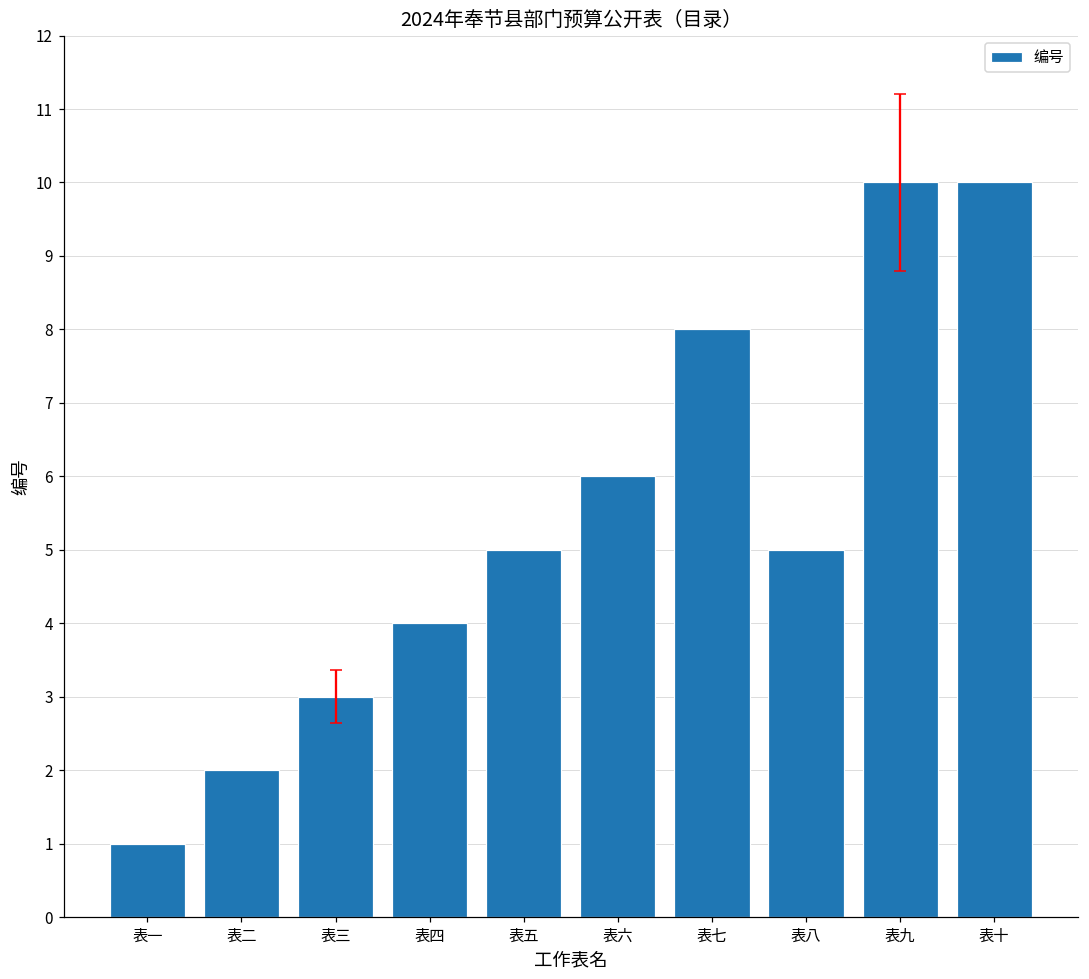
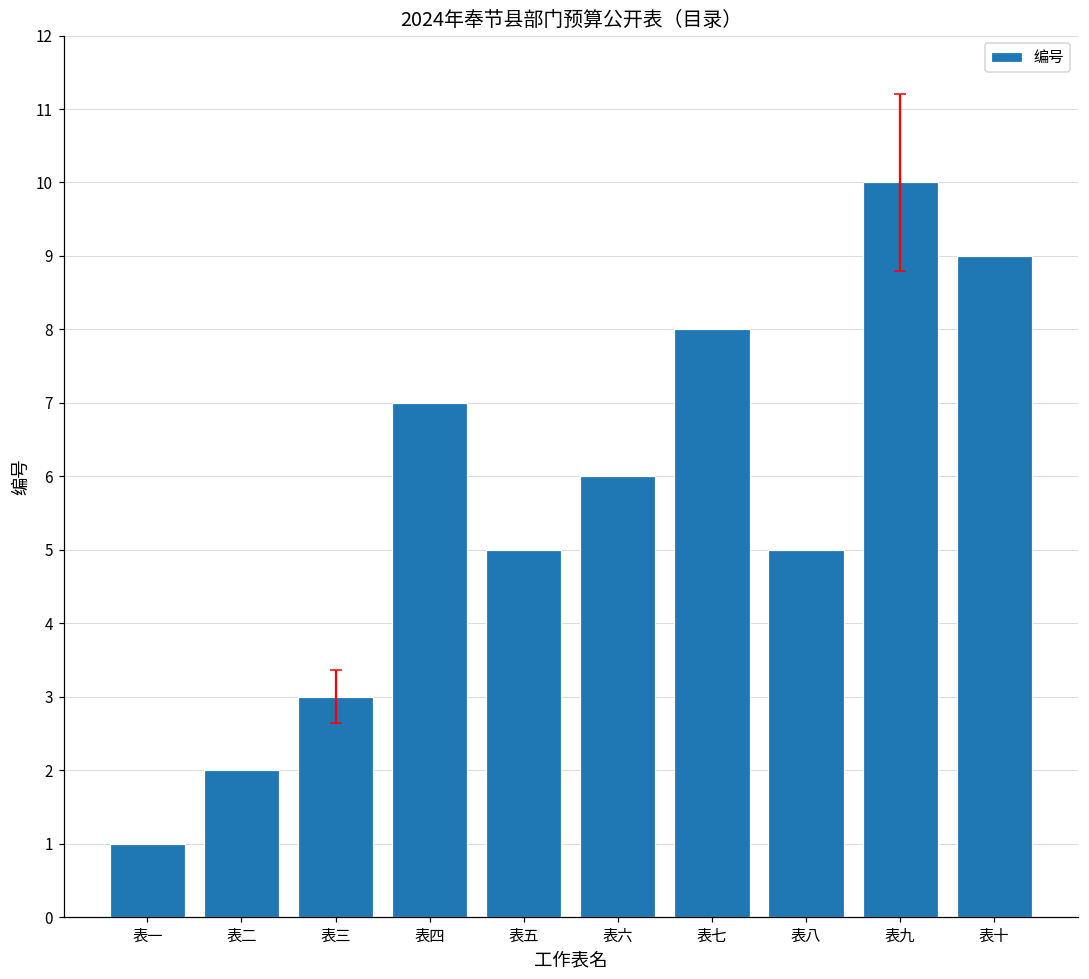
编号, 表四: 4 -> 7
编号, 表十: 10 -> 9
